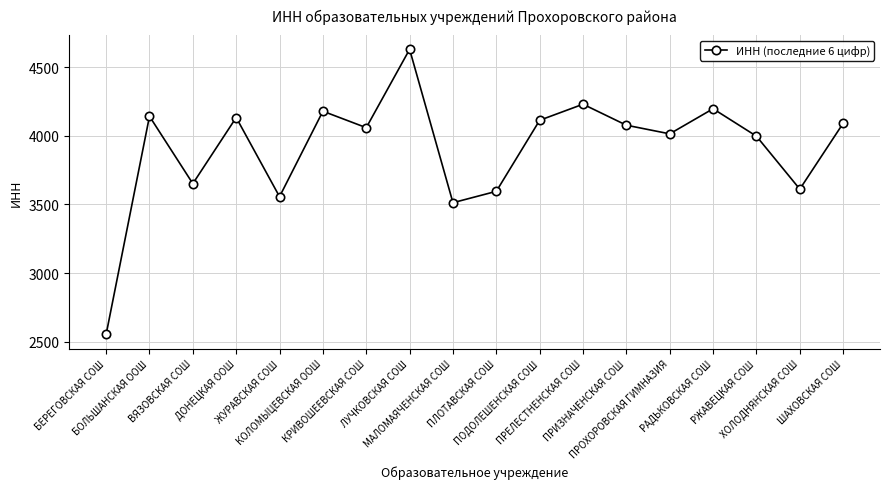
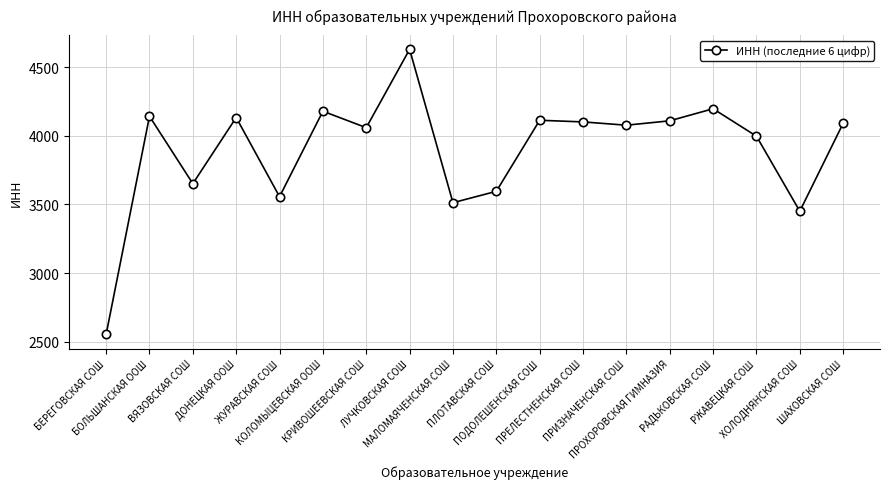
ПРЕЛЕСТНЕНСКАЯ СОШ: 4230 -> 4100
ПРОХОРОВСКАЯ ГИМНАЗИЯ: 4020 -> 4110
ХОЛОДНЯНСКАЯ СОШ: 3610 -> 3450
